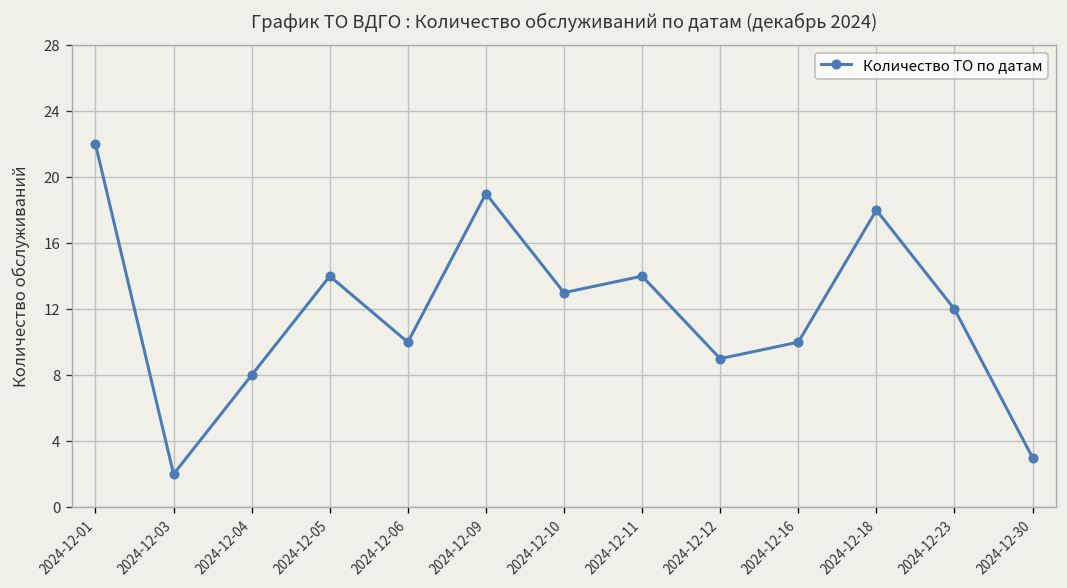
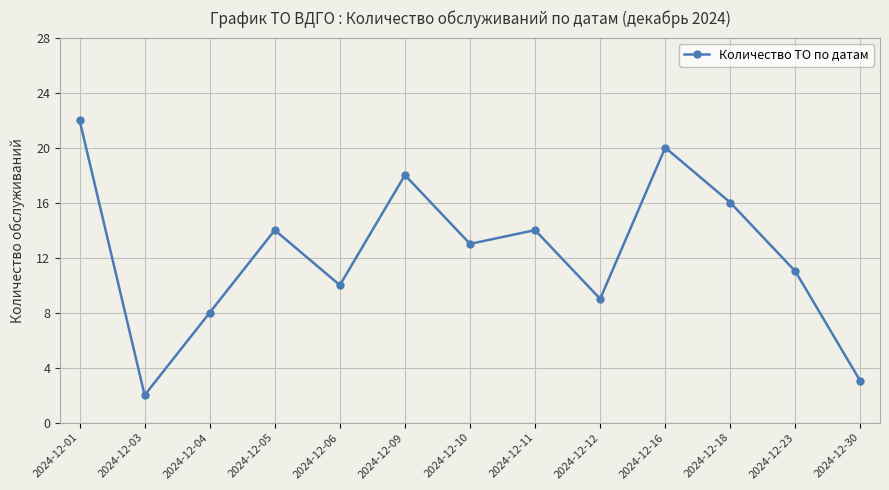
2024-12-09: 19 -> 18
2024-12-16: 10 -> 20
2024-12-18: 18 -> 16
2024-12-23: 12 -> 11
